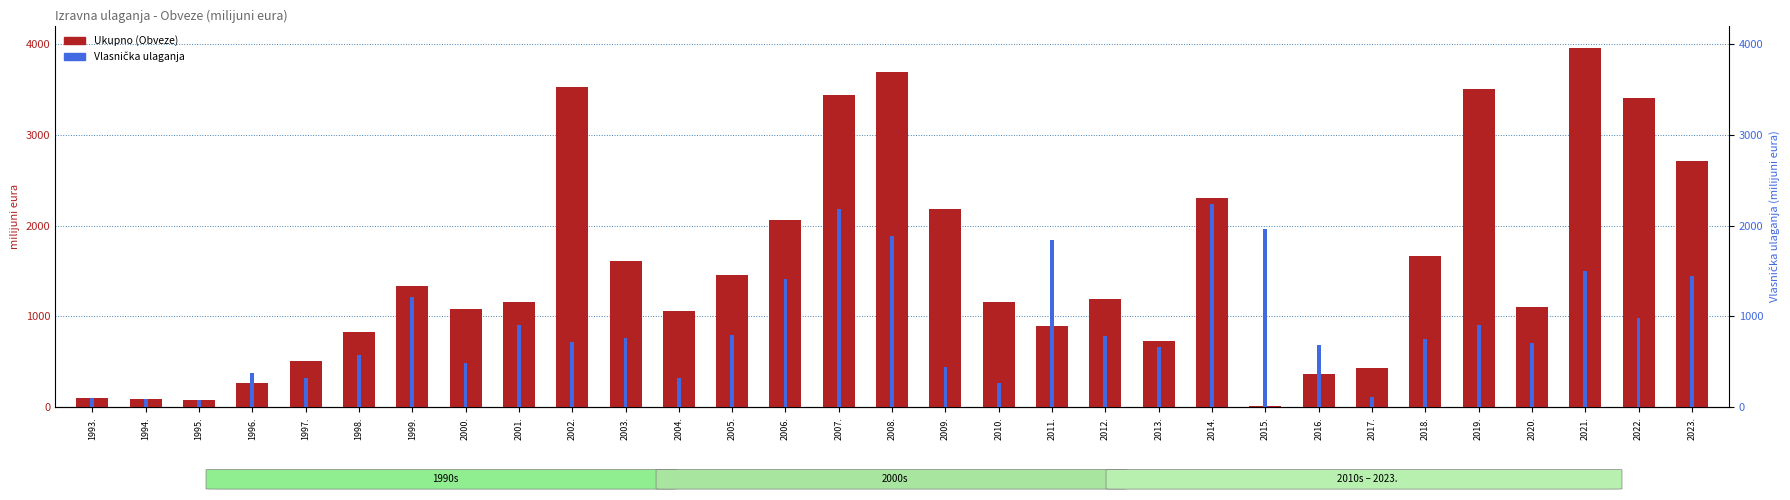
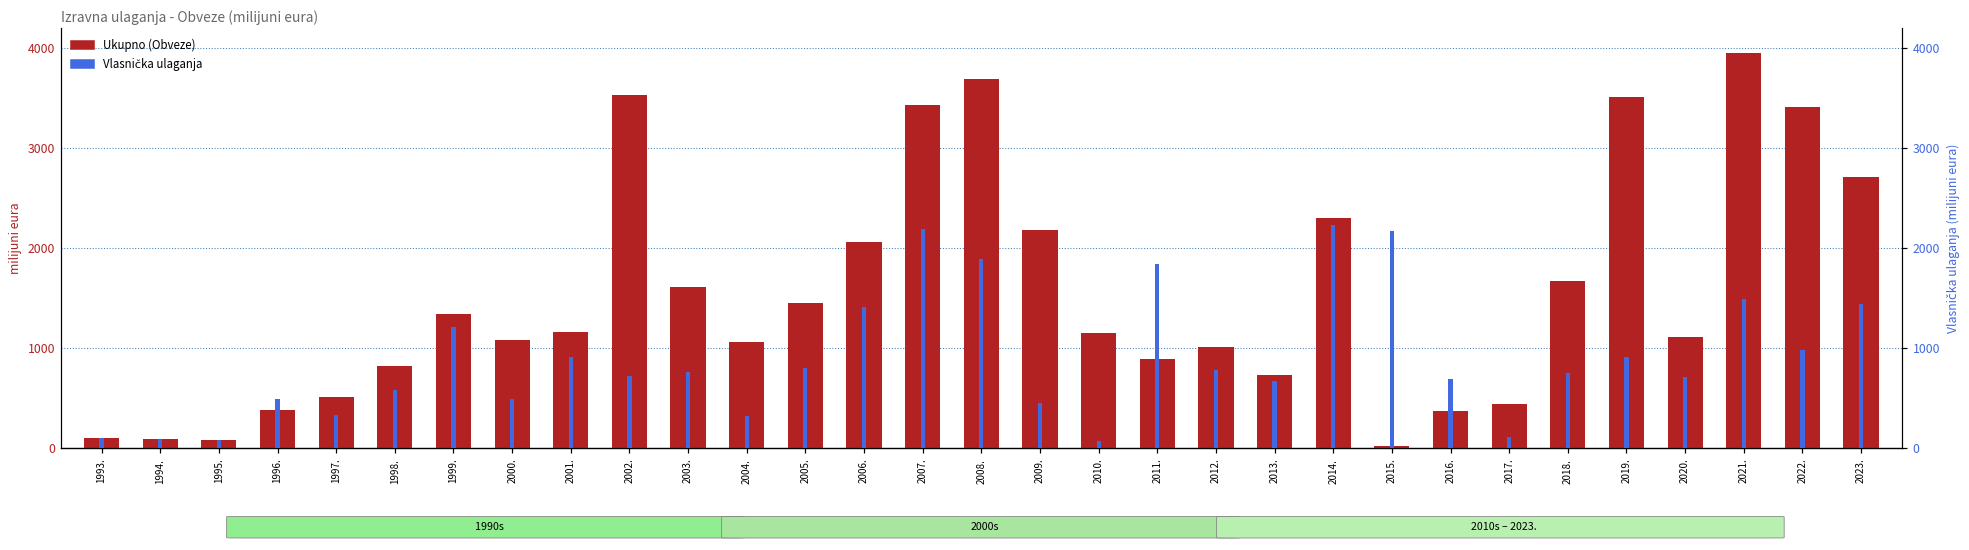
Ukupno (Obveze), 1996.: 300 -> 400
Ukupno (Obveze), 2012.: 1200 -> 1000
Vlasnička ulaganja, 1996.: 400 -> 500
Vlasnička ulaganja, 2010.: 300 -> 100
Vlasnička ulaganja, 2015.: 2000 -> 2200
